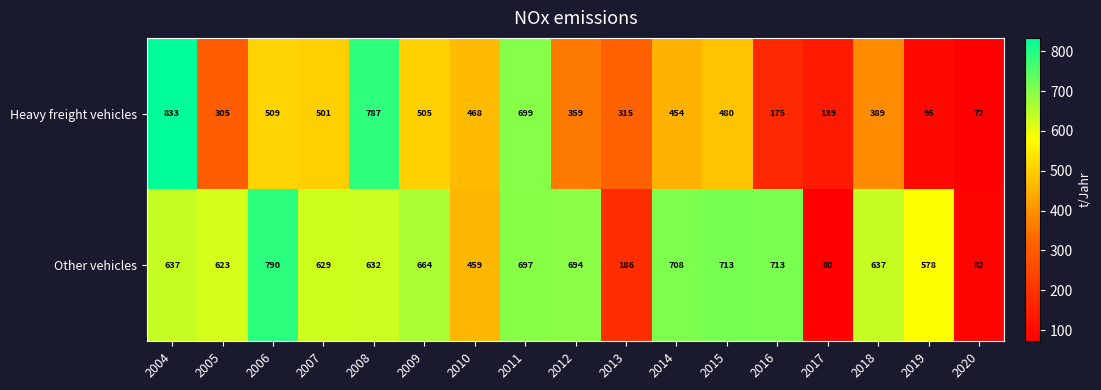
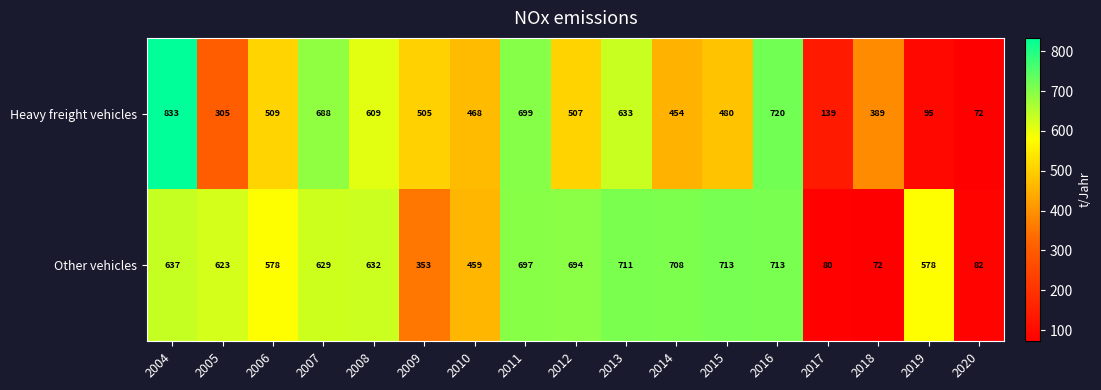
Heavy freight vehicles, 2007: 501 -> 688
Heavy freight vehicles, 2008: 787 -> 609
Heavy freight vehicles, 2012: 359 -> 507
Heavy freight vehicles, 2013: 315 -> 633
Heavy freight vehicles, 2016: 175 -> 720
Other vehicles, 2006: 790 -> 578
Other vehicles, 2009: 664 -> 353
Other vehicles, 2013: 186 -> 711
Other vehicles, 2018: 637 -> 72
